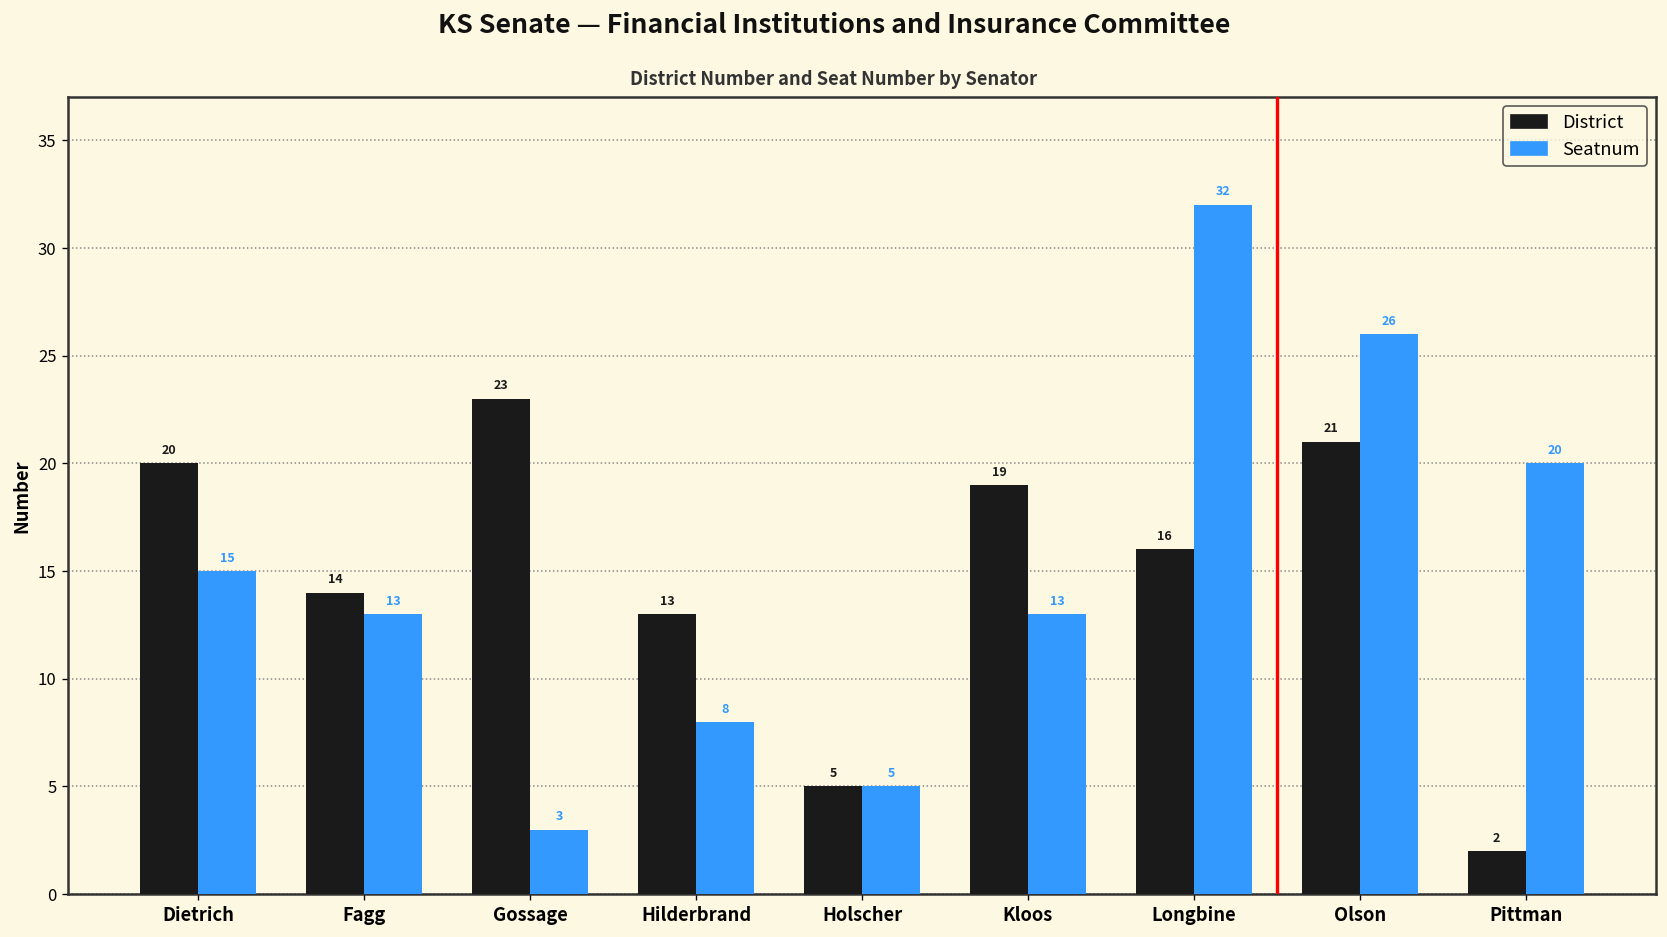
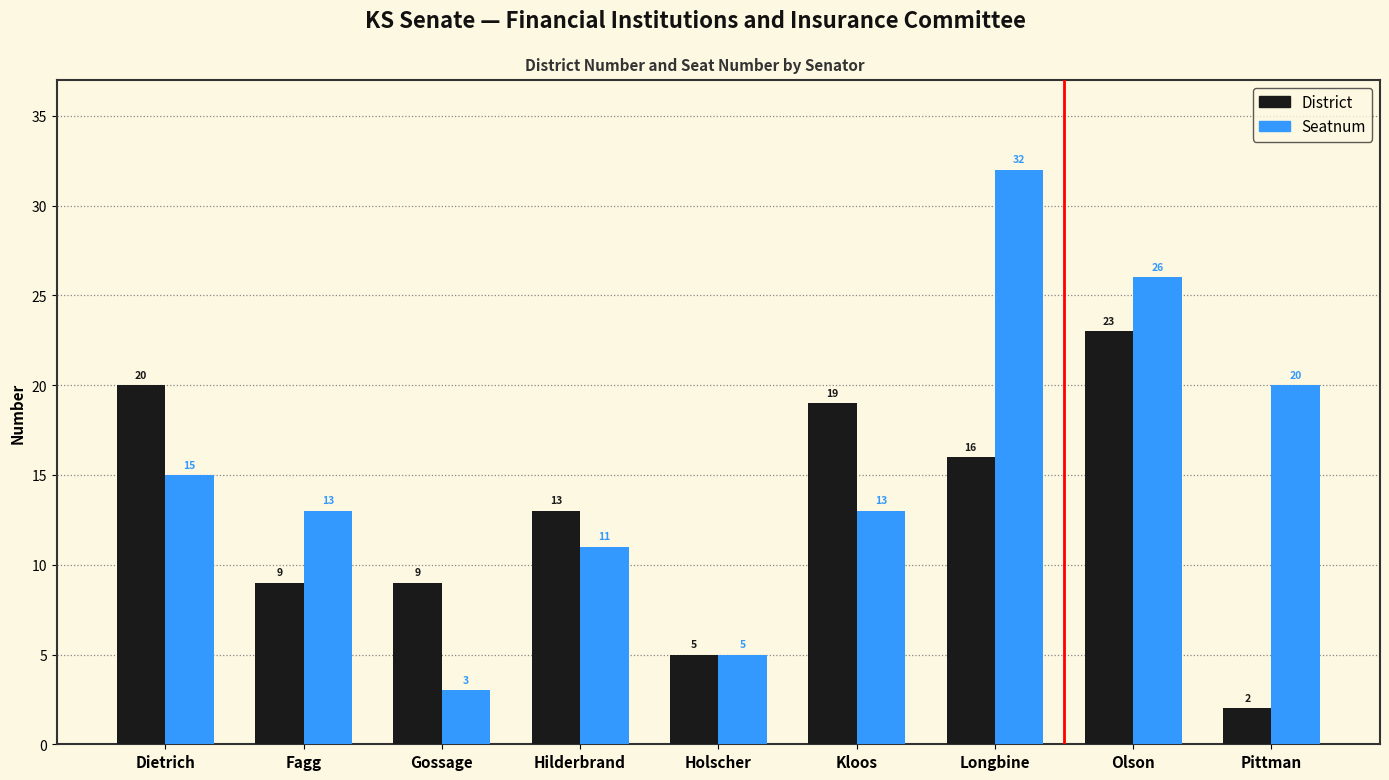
District, Fagg: 14 -> 9
District, Gossage: 23 -> 9
Seatnum, Hilderbrand: 8 -> 11
District, Olson: 21 -> 23
